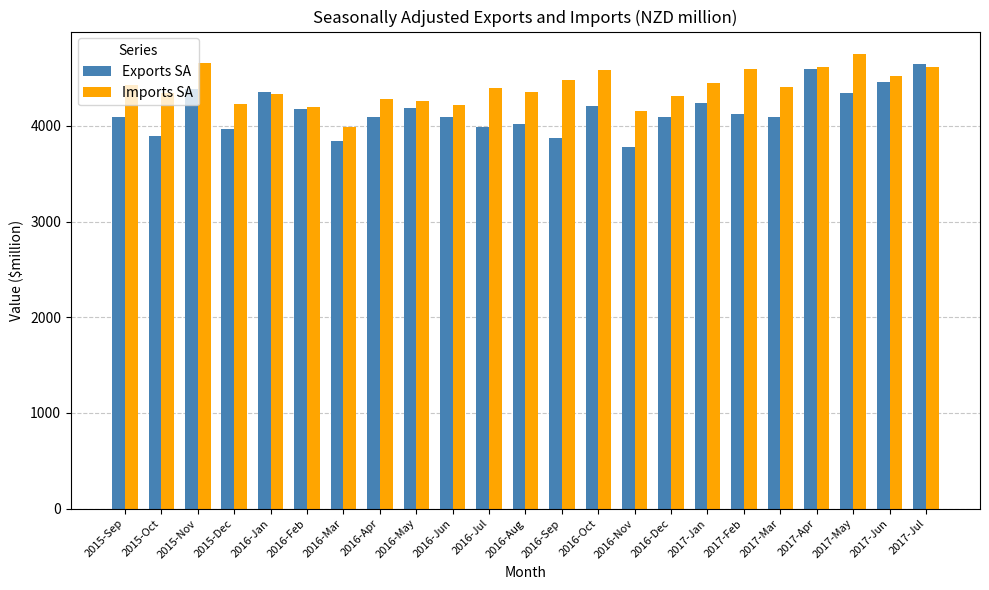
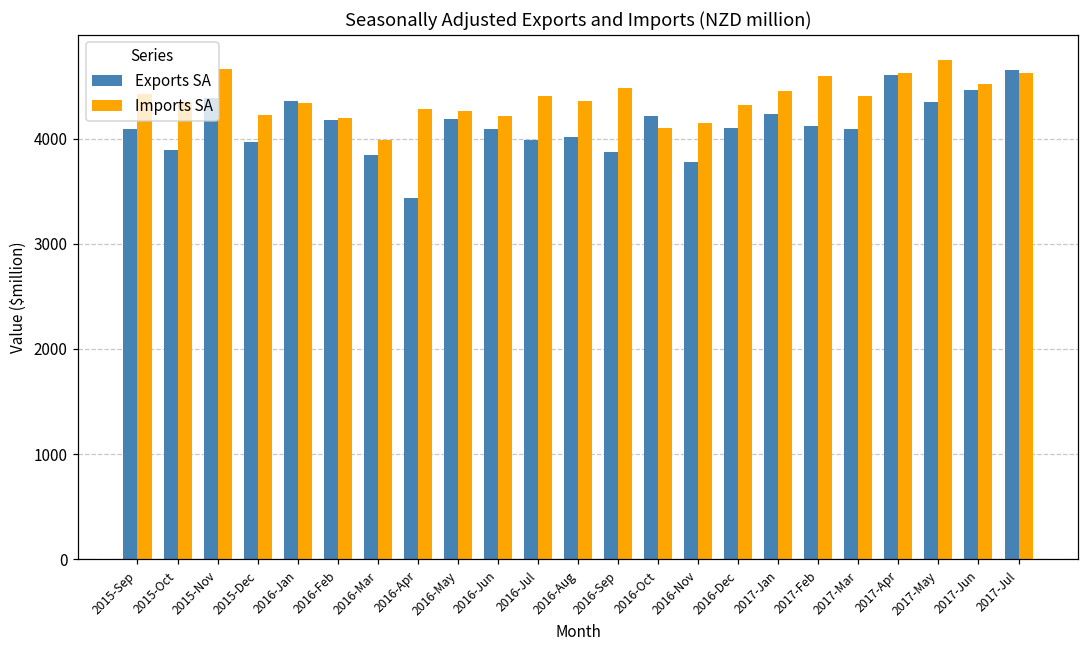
Exports SA, 2016-Apr: 4100 -> 3400
Imports SA, 2016-Oct: 4600 -> 4100
